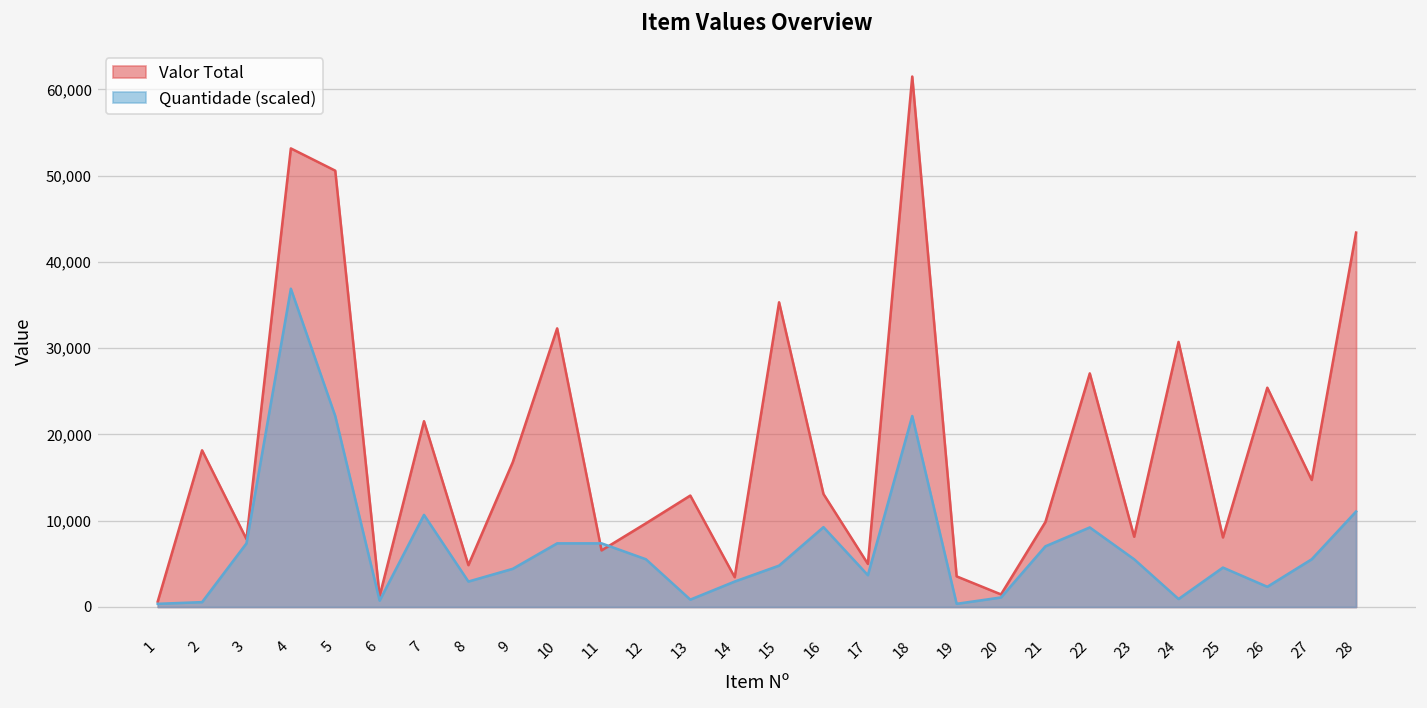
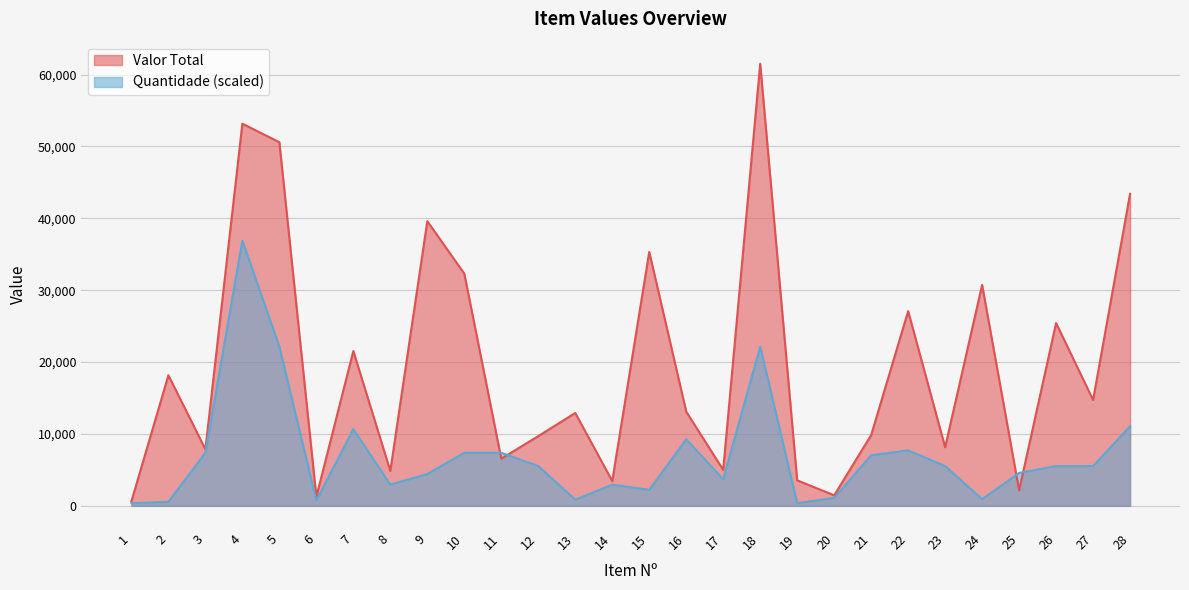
Valor Total, 9: 17,000 -> 40,000
Quantidade (scaled), 15: 5,000 -> 2,000
Quantidade (scaled), 22: 9,000 -> 8,000
Valor Total, 25: 8,000 -> 2,000
Quantidade (scaled), 26: 2,000 -> 6,000
